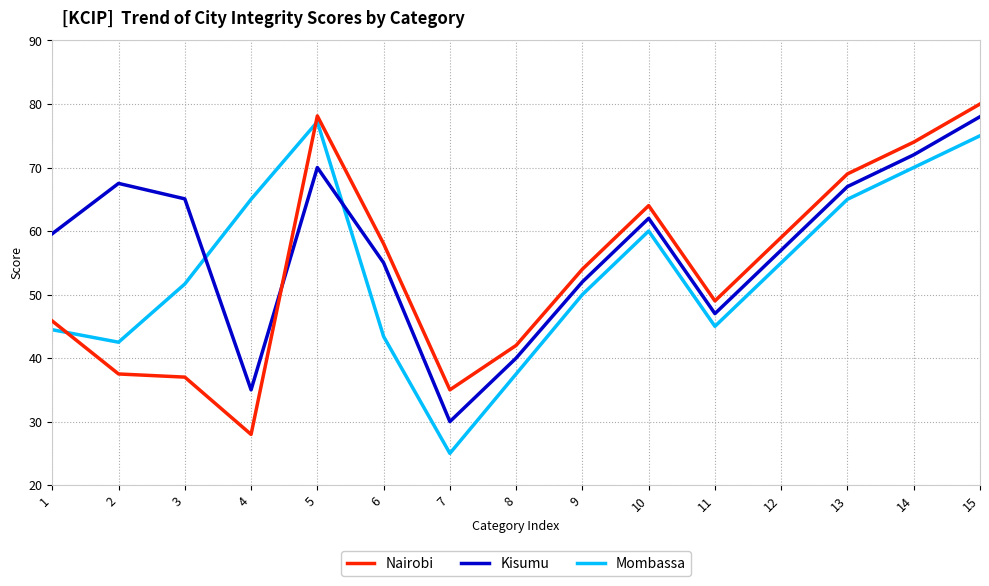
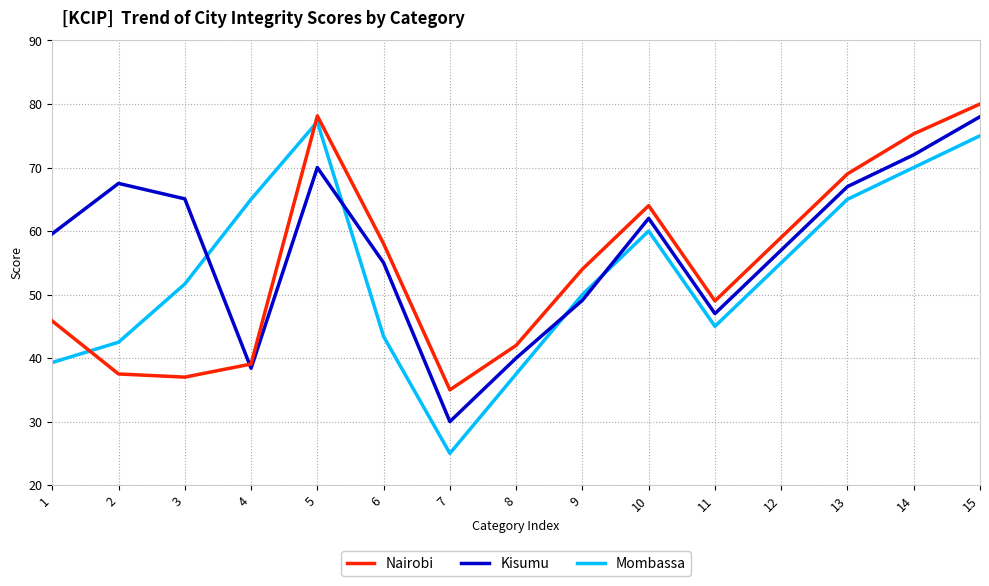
Mombassa, 1: 44 -> 39
Nairobi, 4: 28 -> 39
Kisumu, 4: 35 -> 38
Kisumu, 9: 52 -> 49
Nairobi, 14: 74 -> 75
